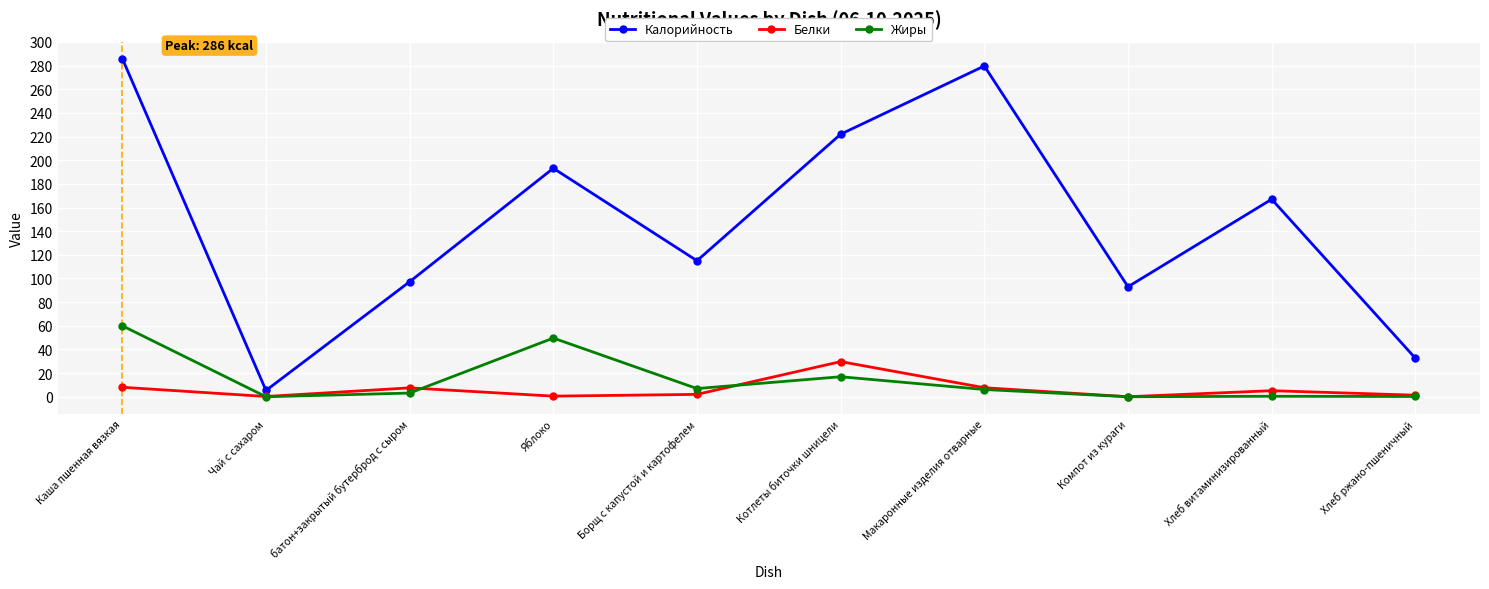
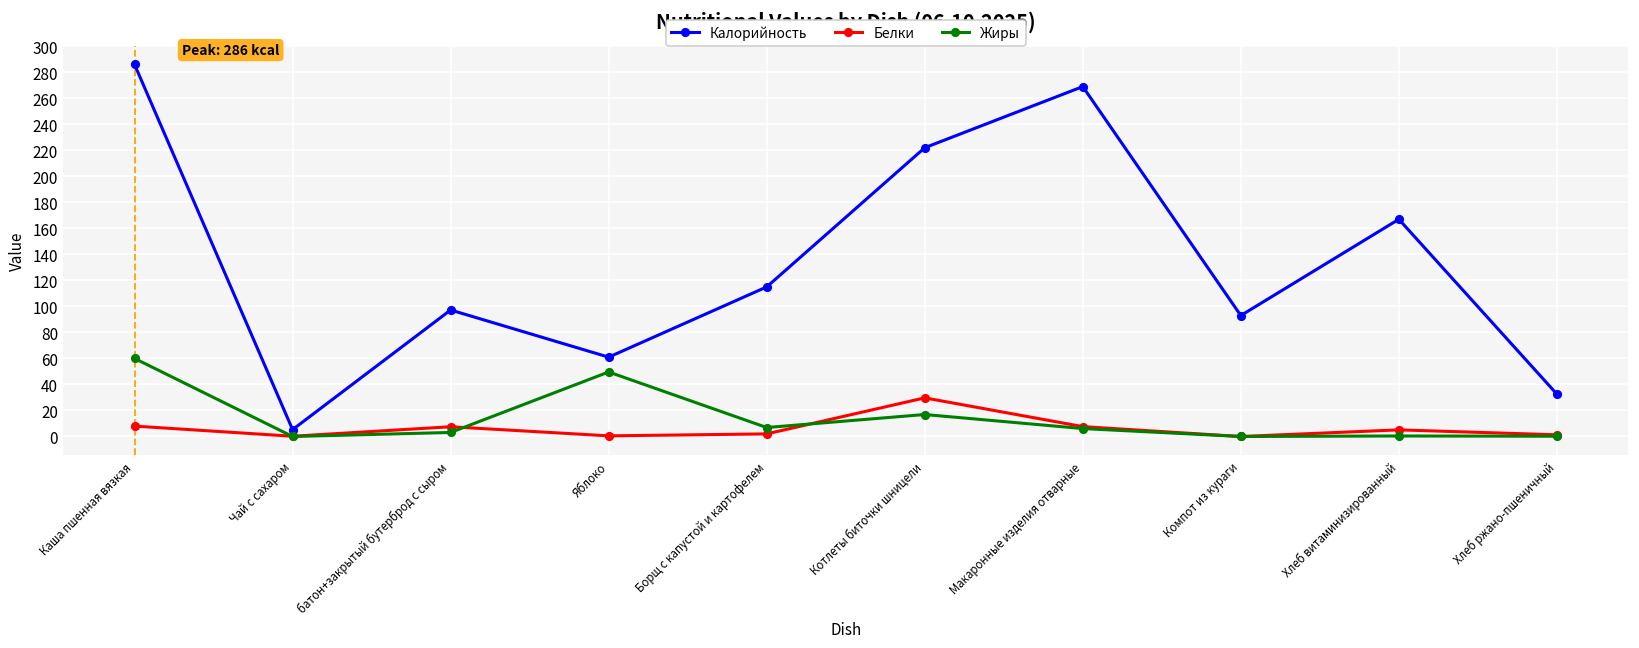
Калорийность, Яблоко: 193 -> 61
Калорийность, Макаронные изделия отварные: 280 -> 269
